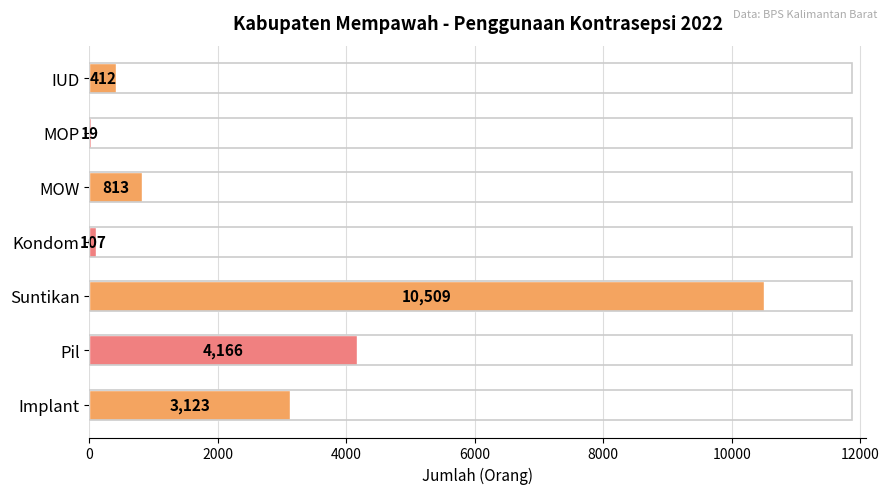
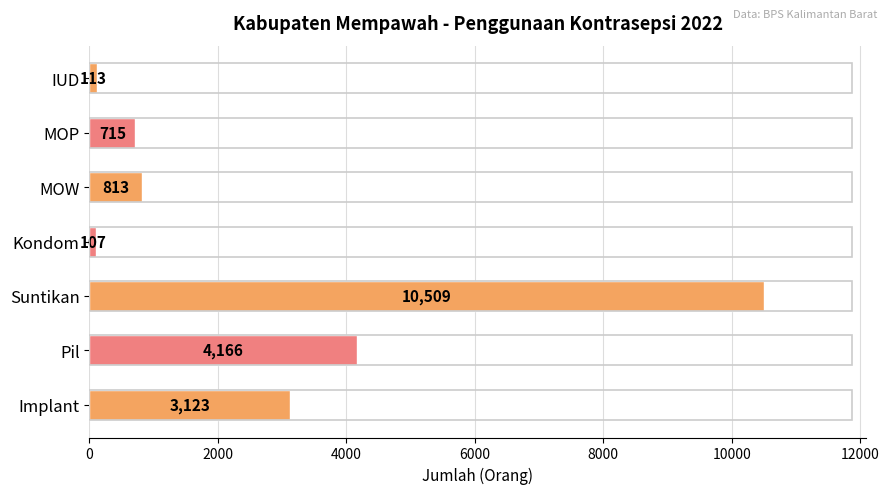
IUD: 412 -> 113
MOP: 19 -> 715
